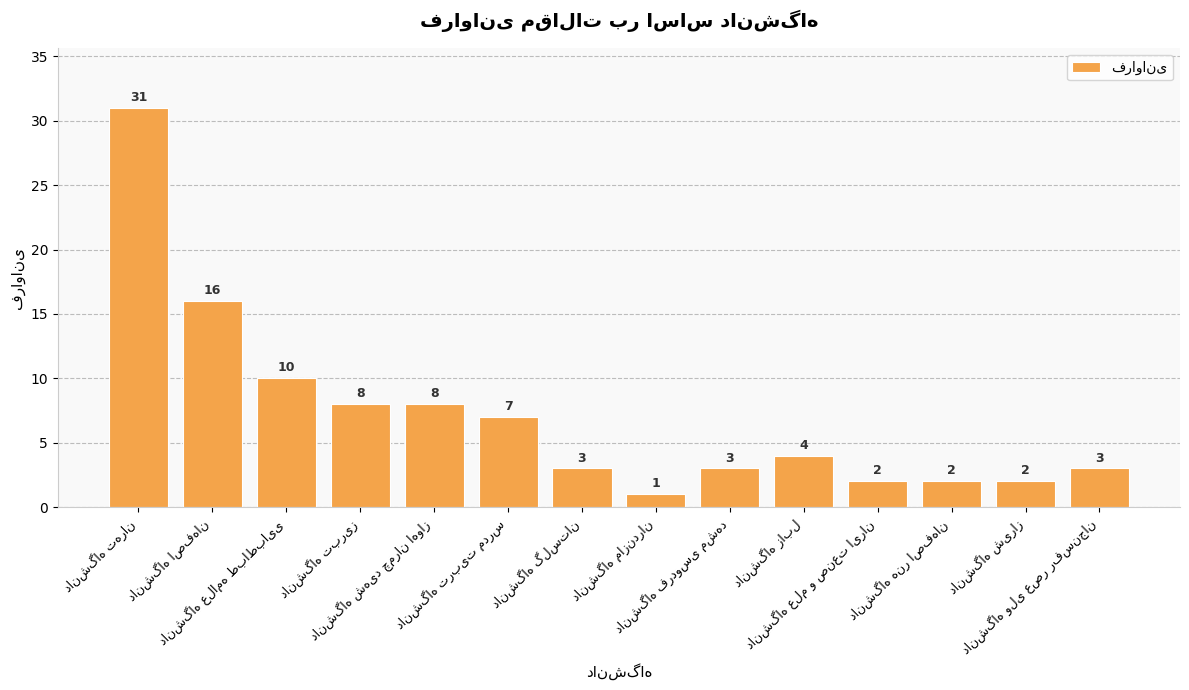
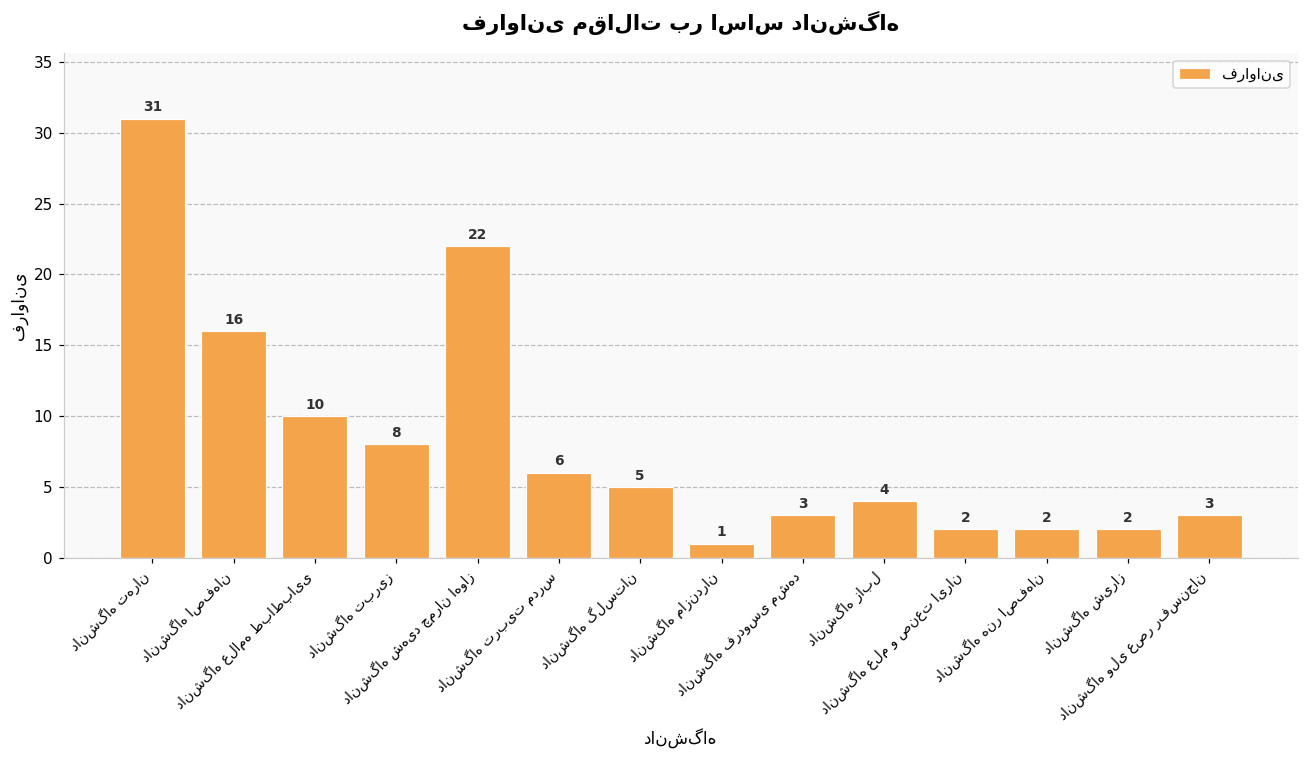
دانشگاه شهید چمران اهواز: 8 -> 22
دانشگاه تربیت مدرس: 7 -> 6
دانشگاه گلستان: 3 -> 5
